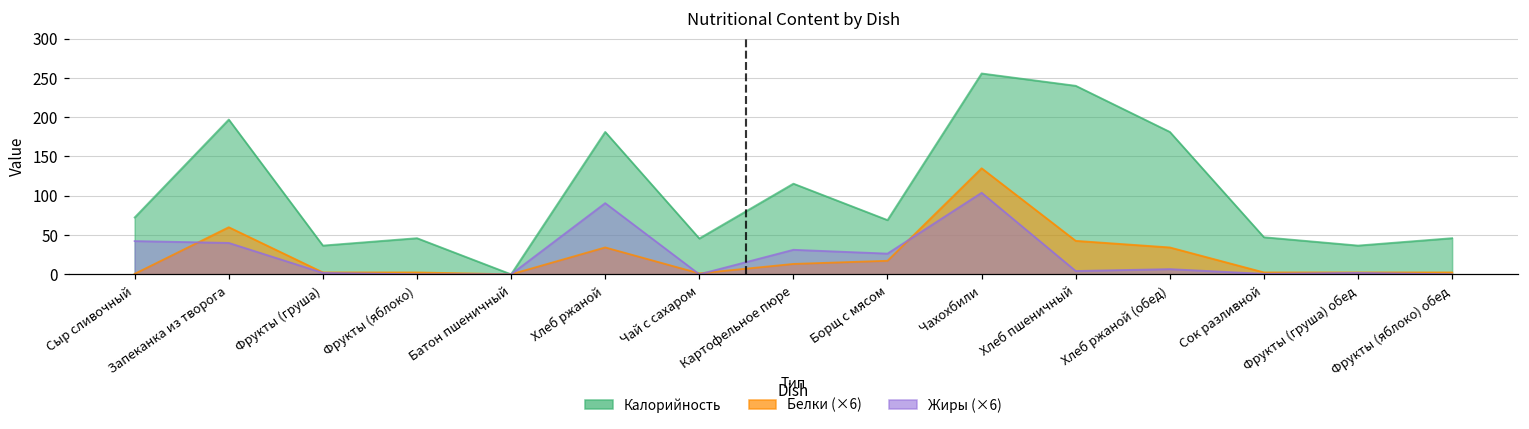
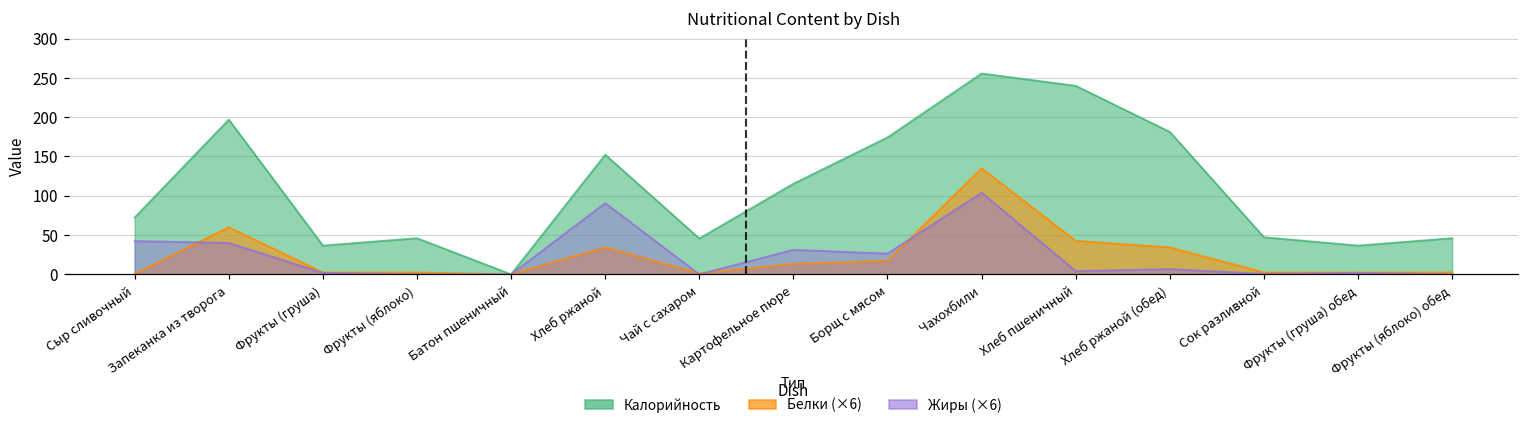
Калорийность, Хлеб ржаной: 180 -> 150
Калорийность, Борщ с мясом: 70 -> 170
